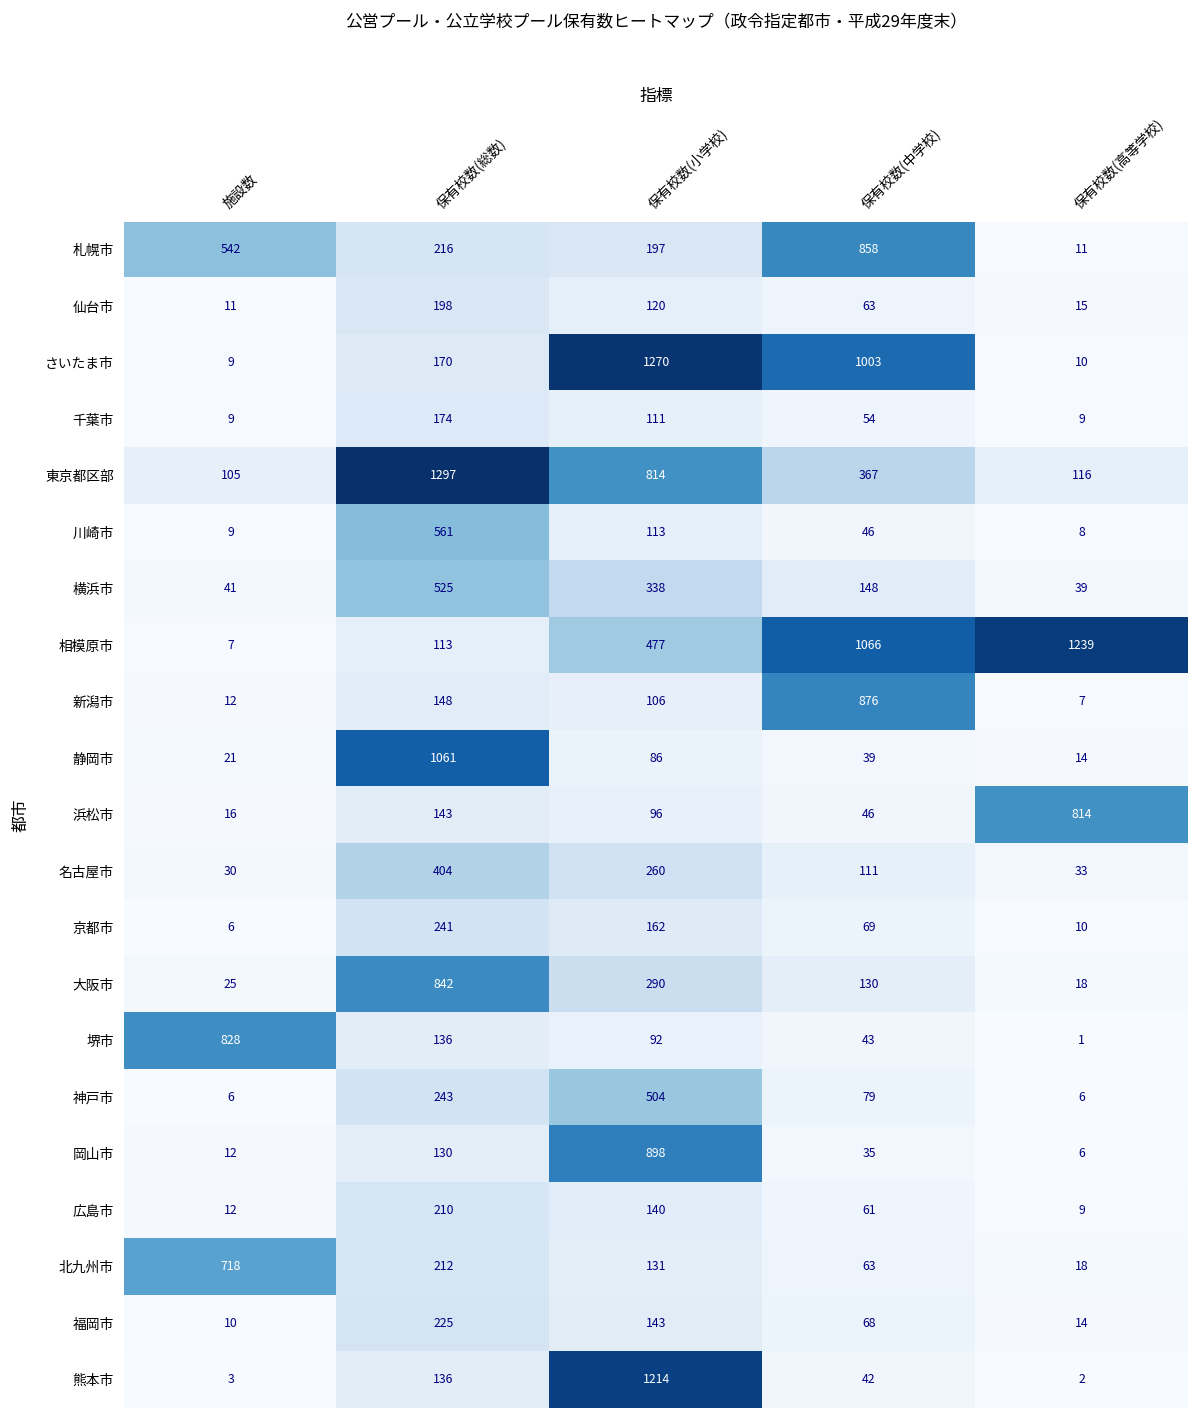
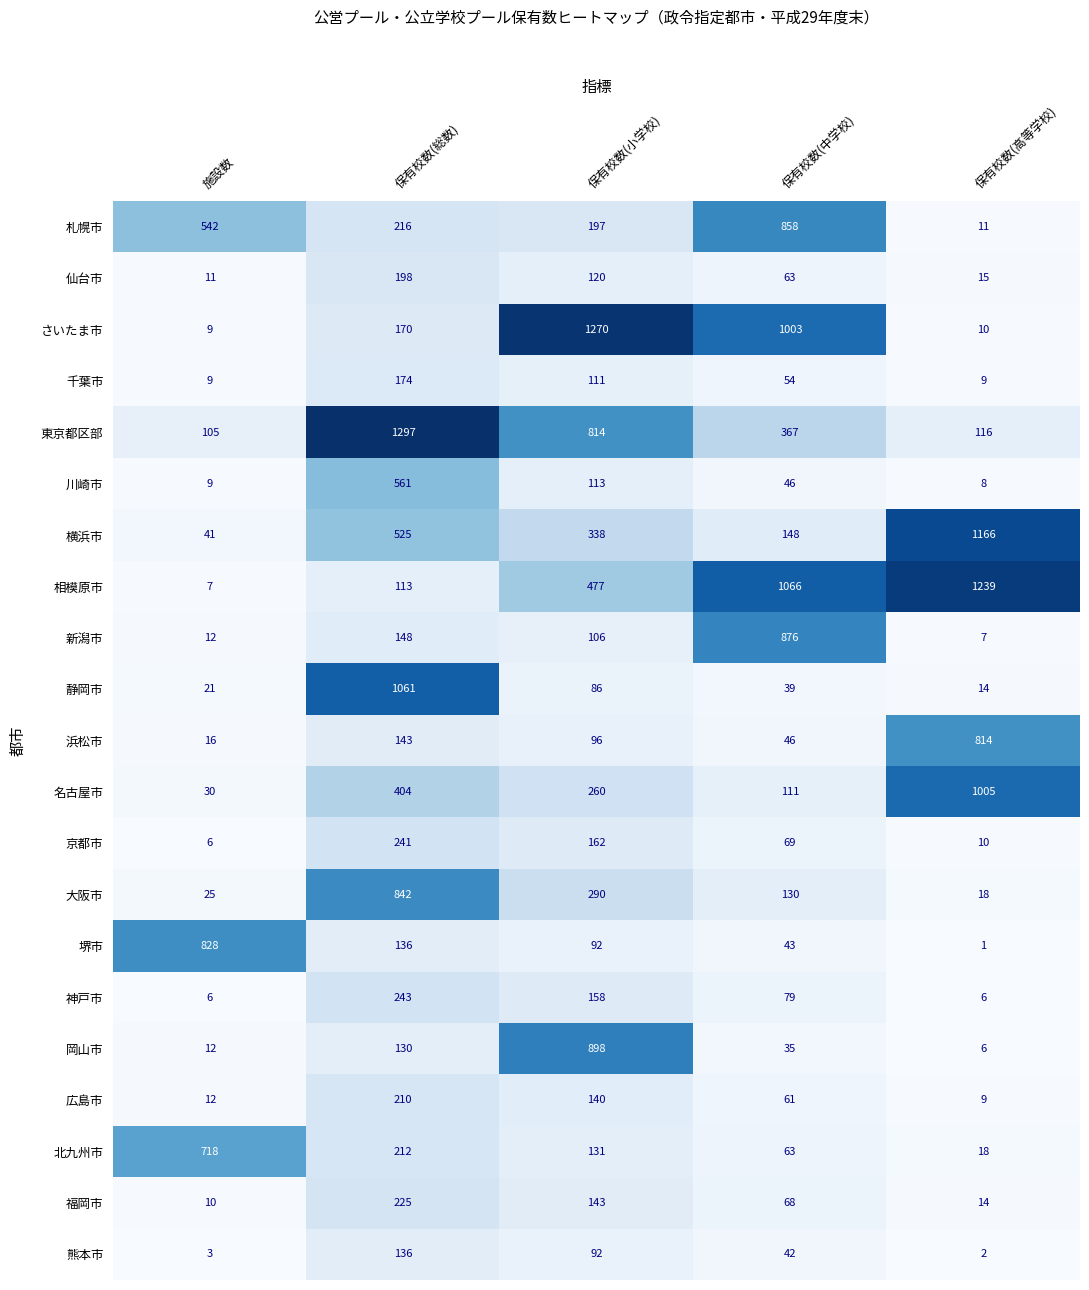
横浜市, 保有校数(高等学校): 39 -> 1166
名古屋市, 保有校数(高等学校): 33 -> 1005
神戸市, 保有校数(小学校): 504 -> 158
熊本市, 保有校数(小学校): 1214 -> 92
